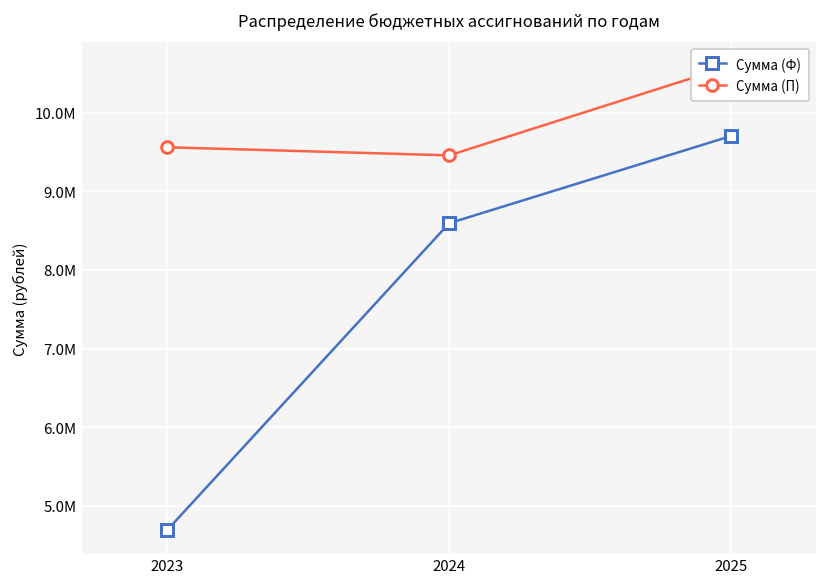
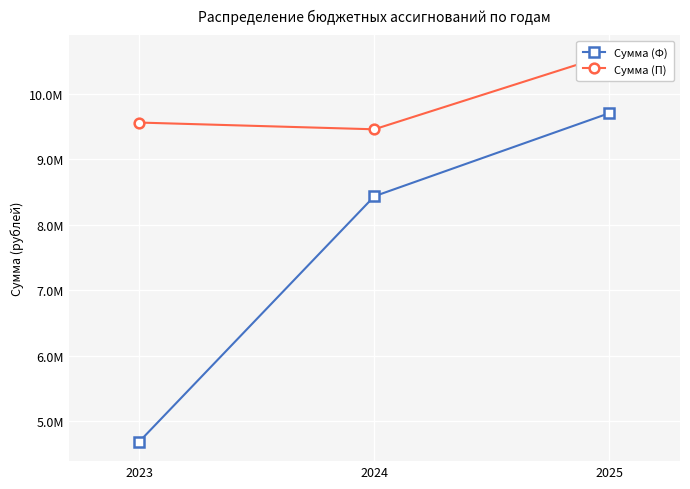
Сумма (Ф), 2024: 8600000 -> 8400000
